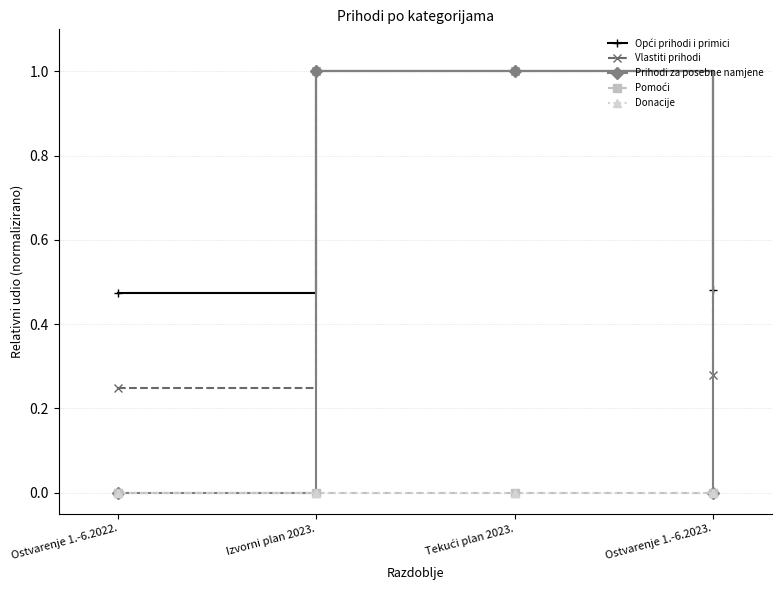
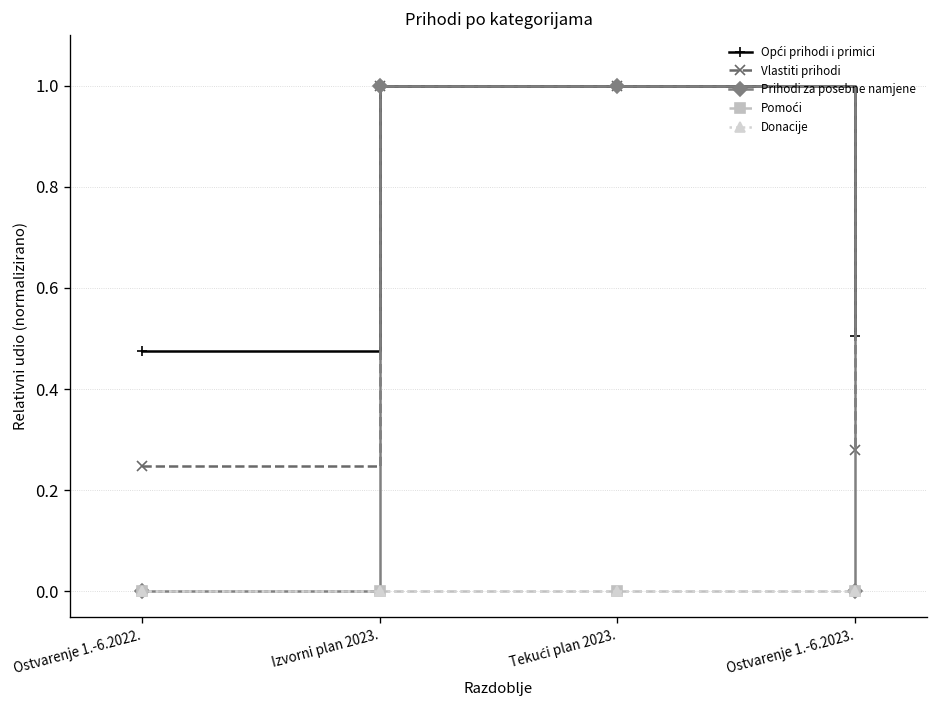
Opći prihodi i primici, Ostvarenje 1.-6.2023.: 0.48 -> 0.51
